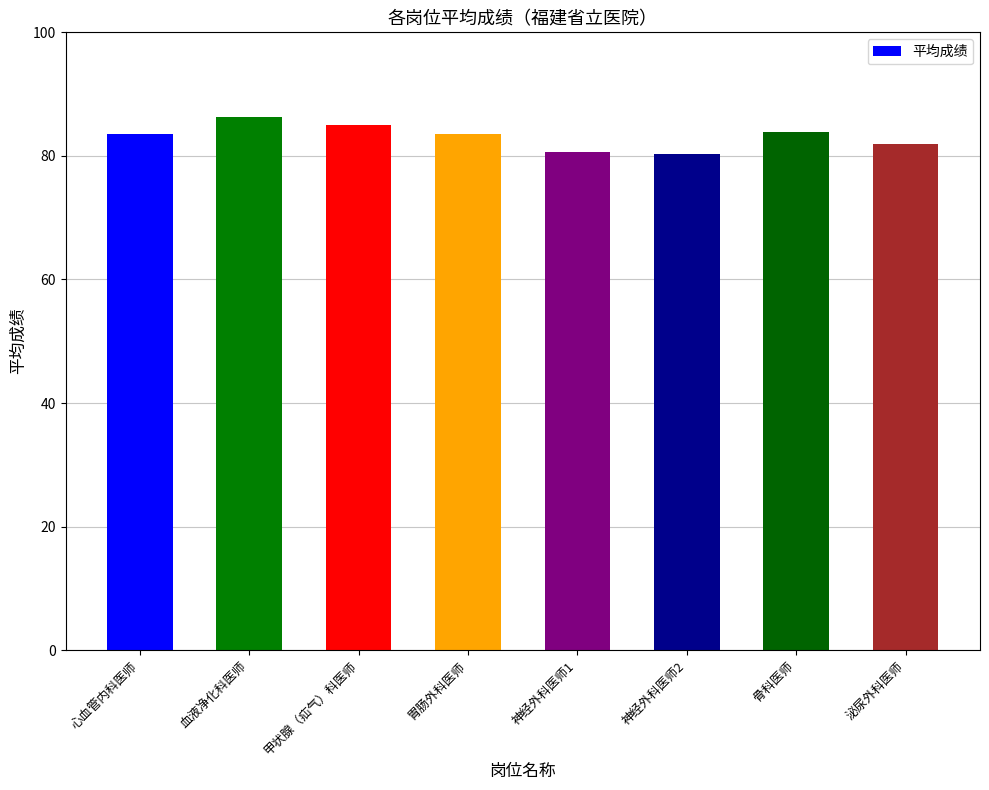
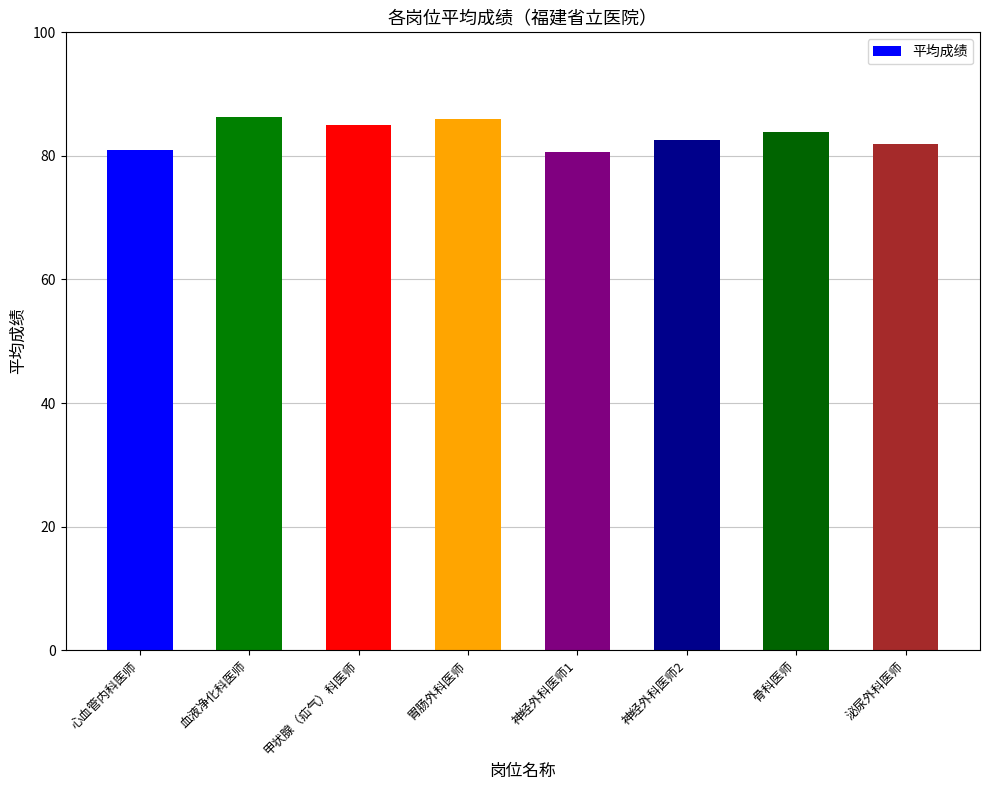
心血管内科医师: 84 -> 81
胃肠外科医师: 84 -> 86
神经外科医师2: 80 -> 83
